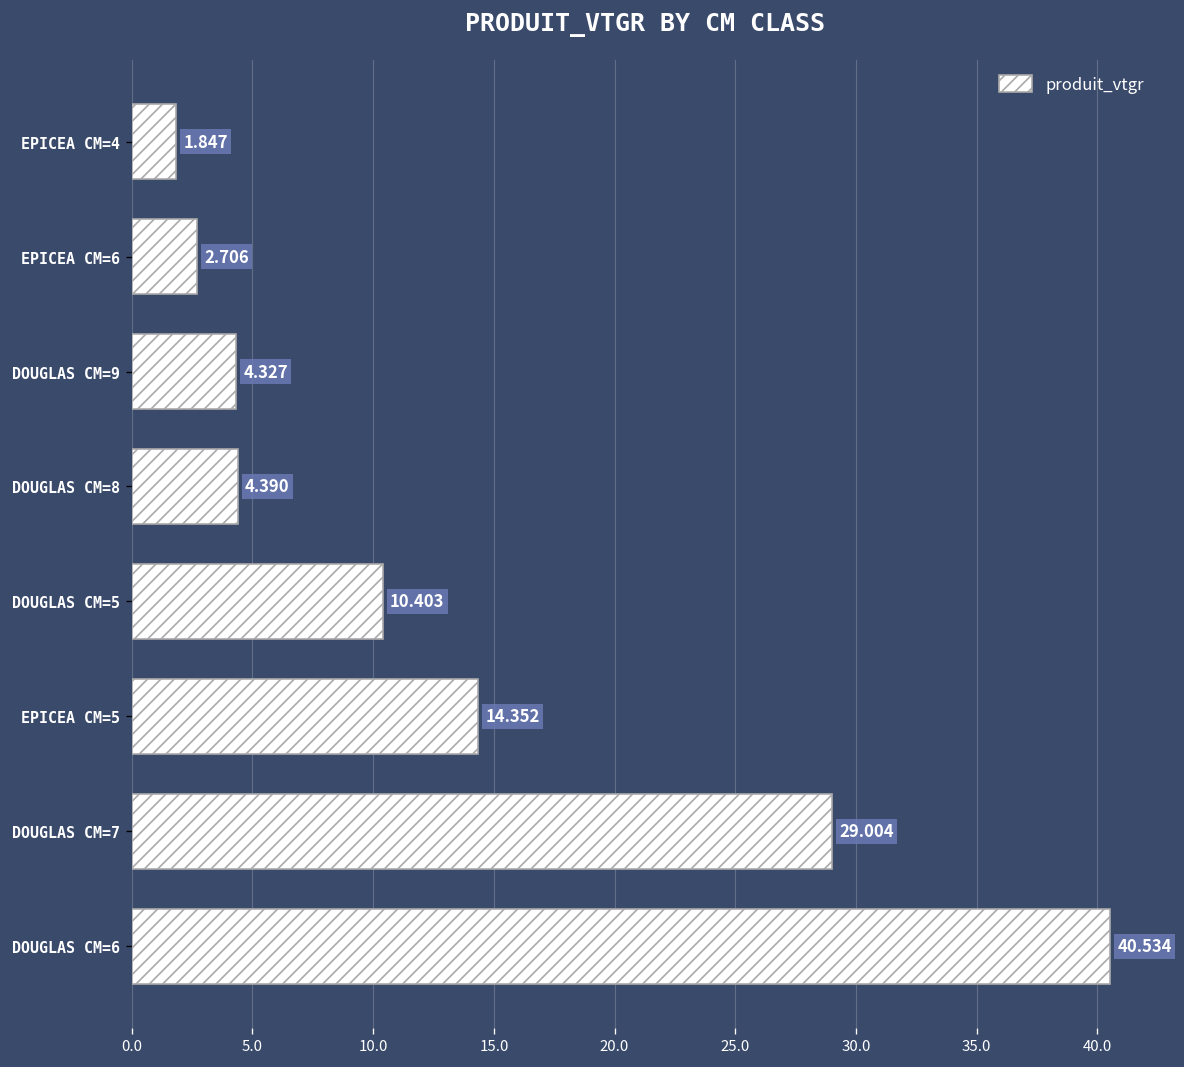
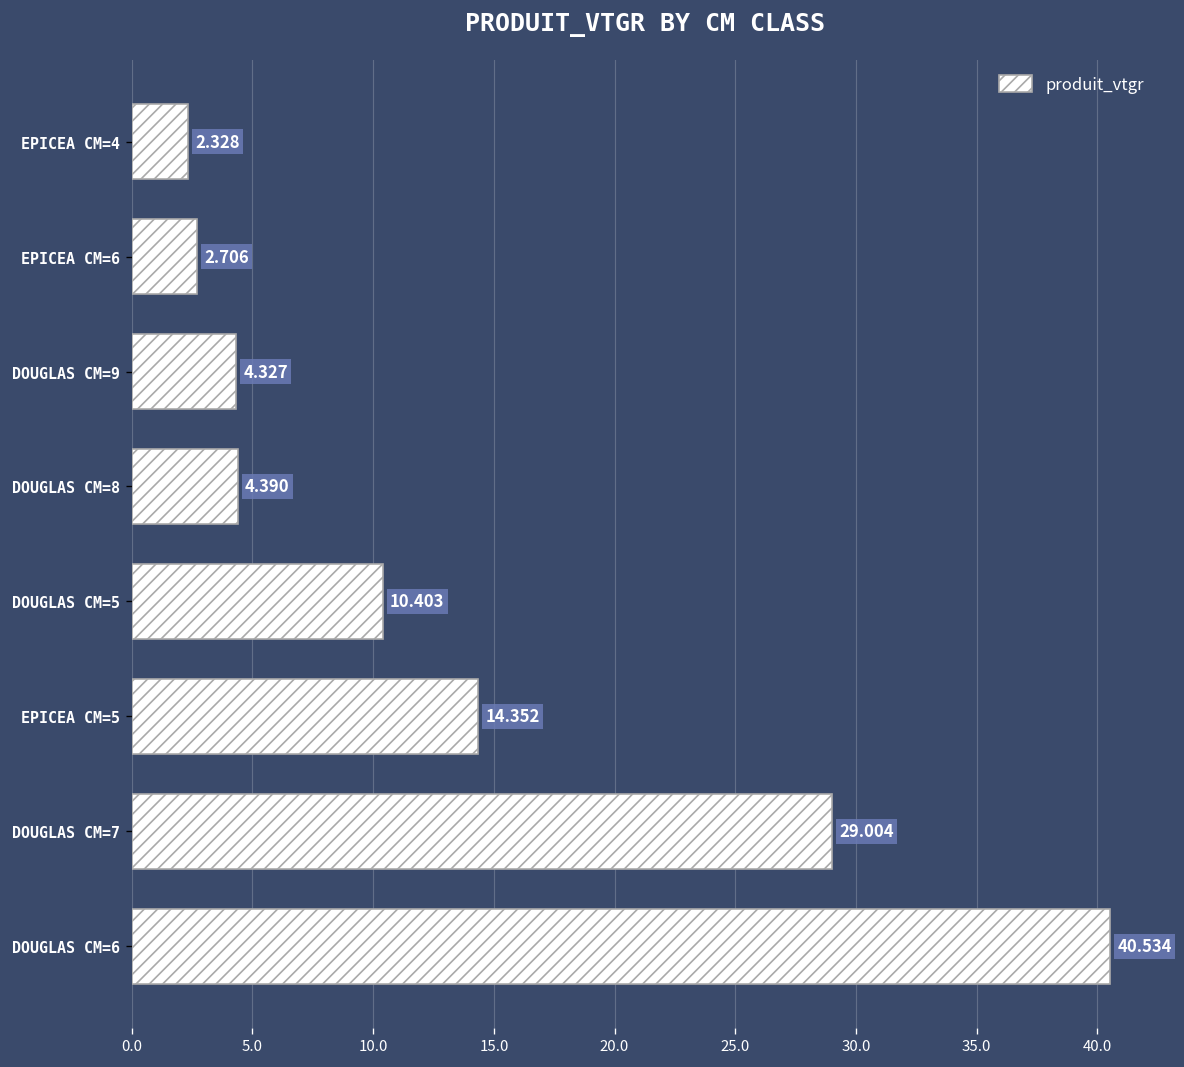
EPICEA CM=4: 1.847 -> 2.328
